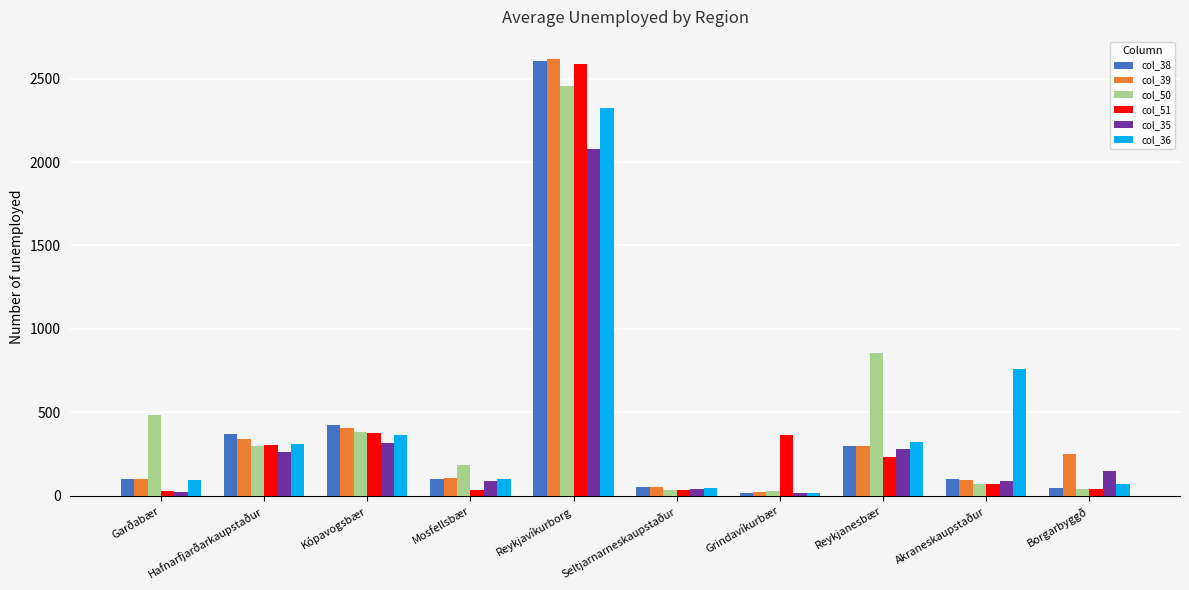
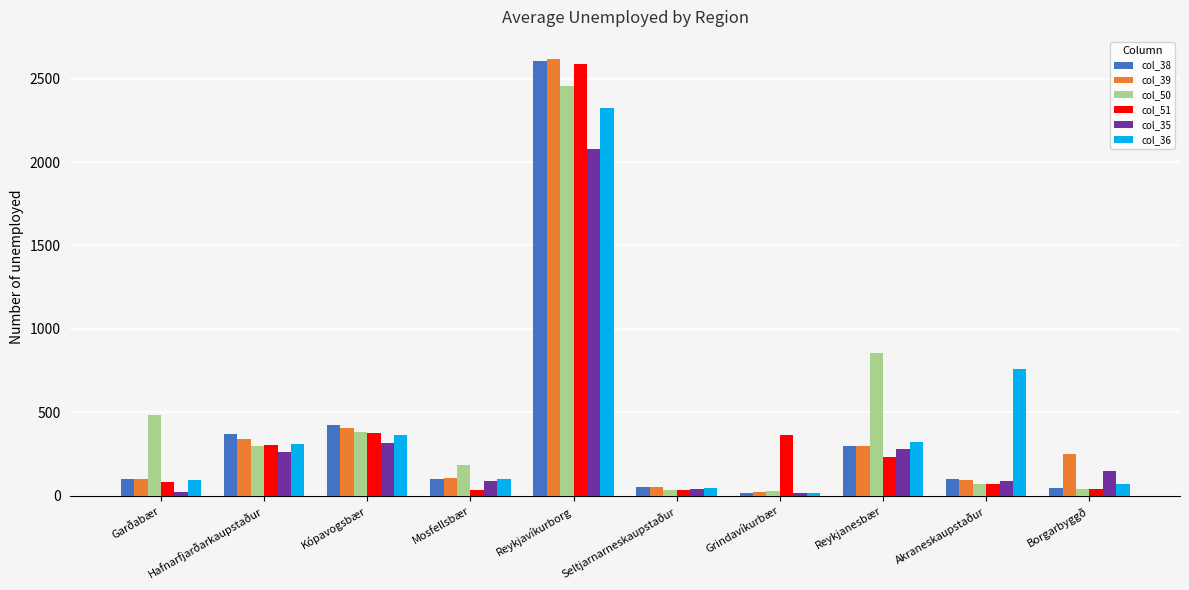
col_51, Garðabær: 30 -> 80
